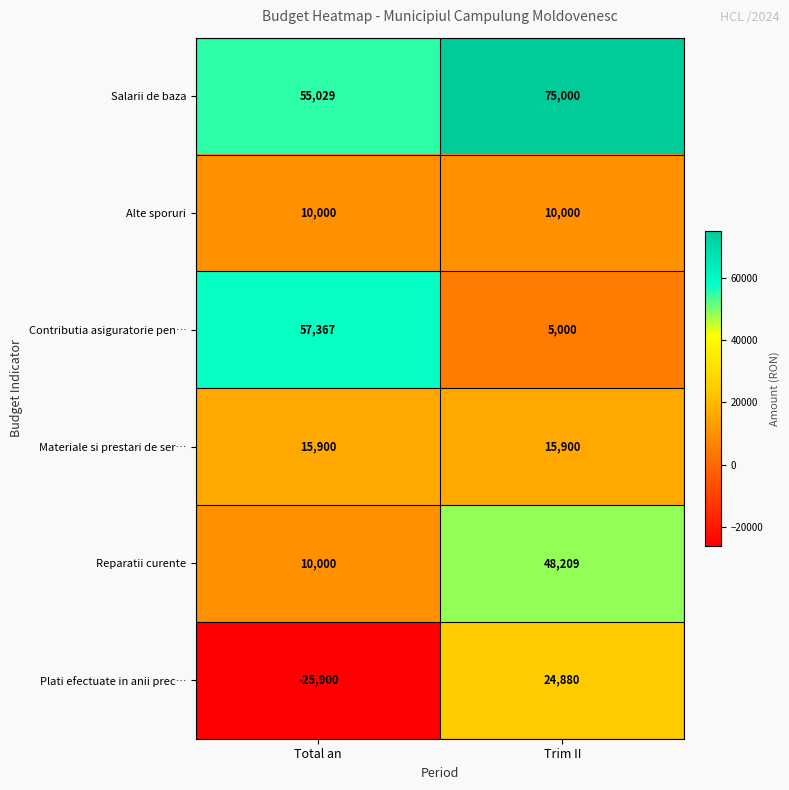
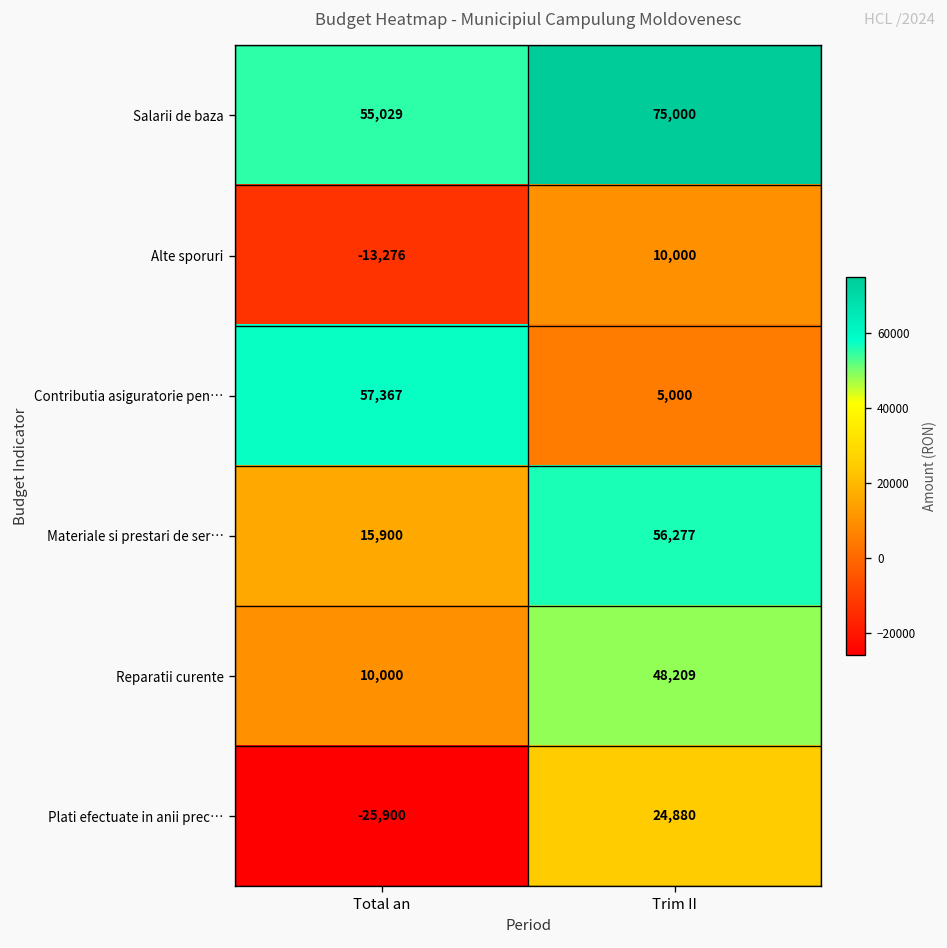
Alte sporuri, Total an: 10,000 -> -13,276
Materiale si prestari de ser…, Trim II: 15,900 -> 56,277
